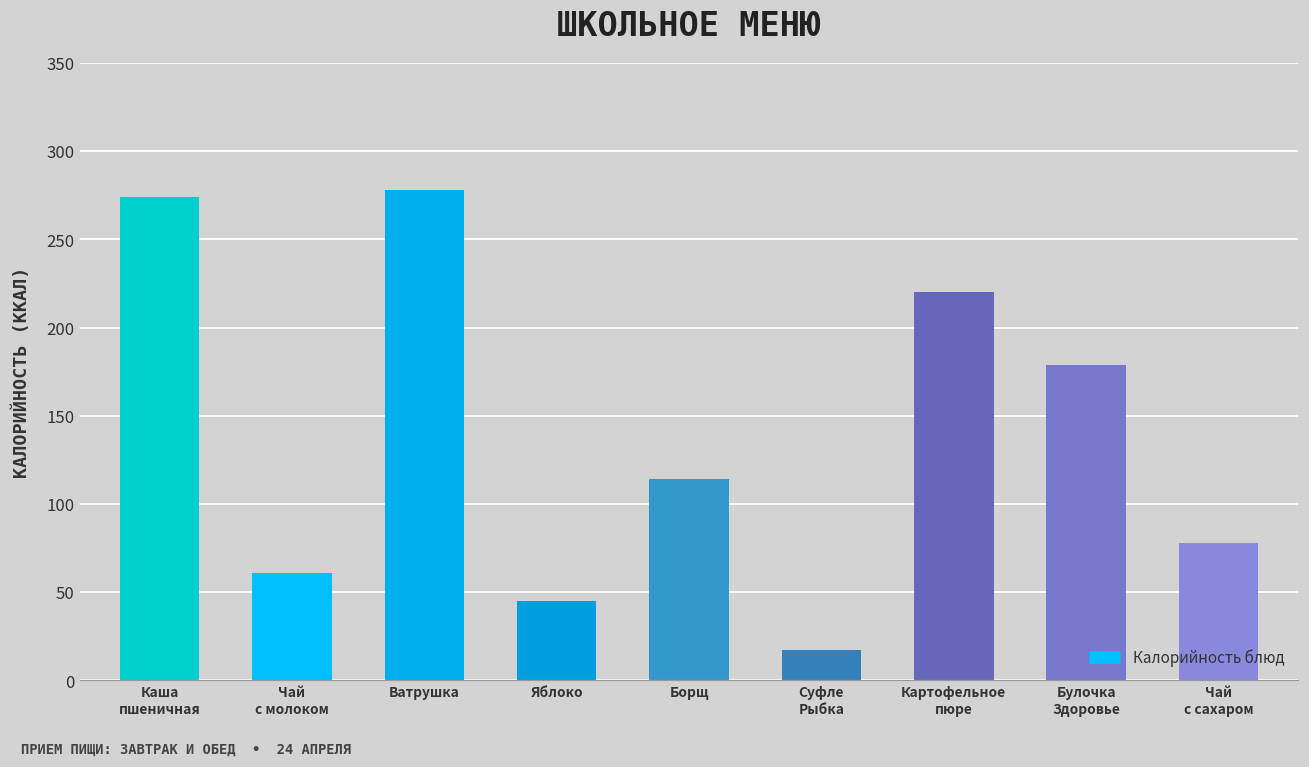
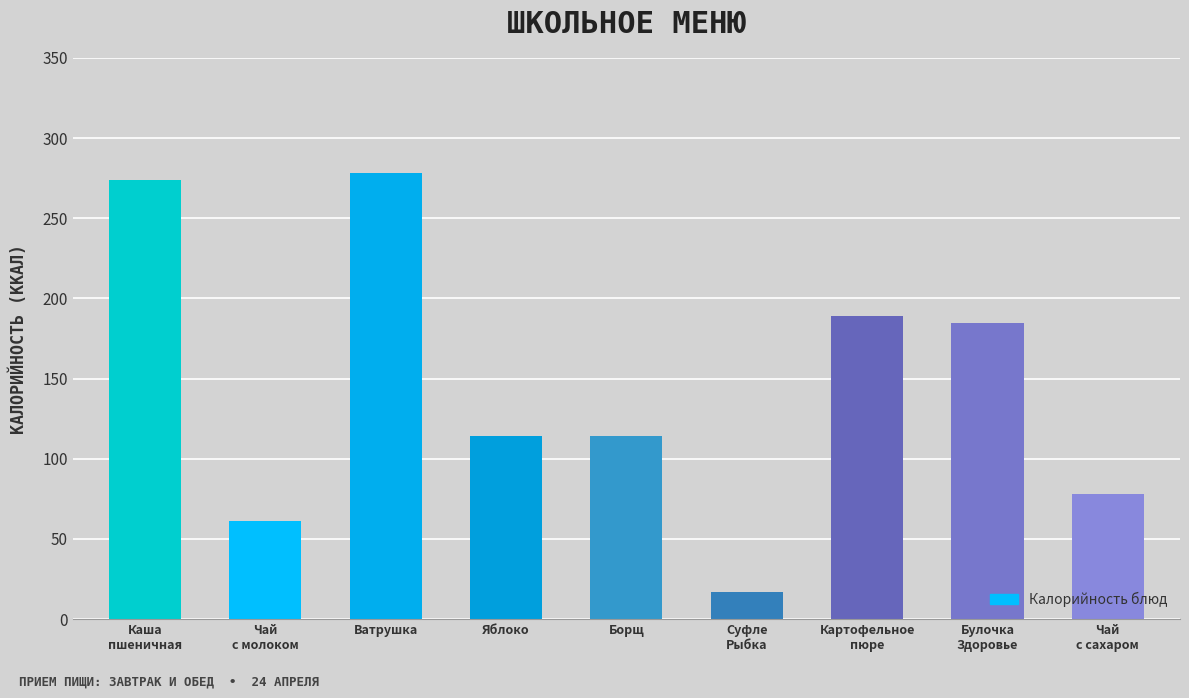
Яблоко: 45 -> 114
Картофельное пюре: 220 -> 189
Булочка Здоровье: 179 -> 185
